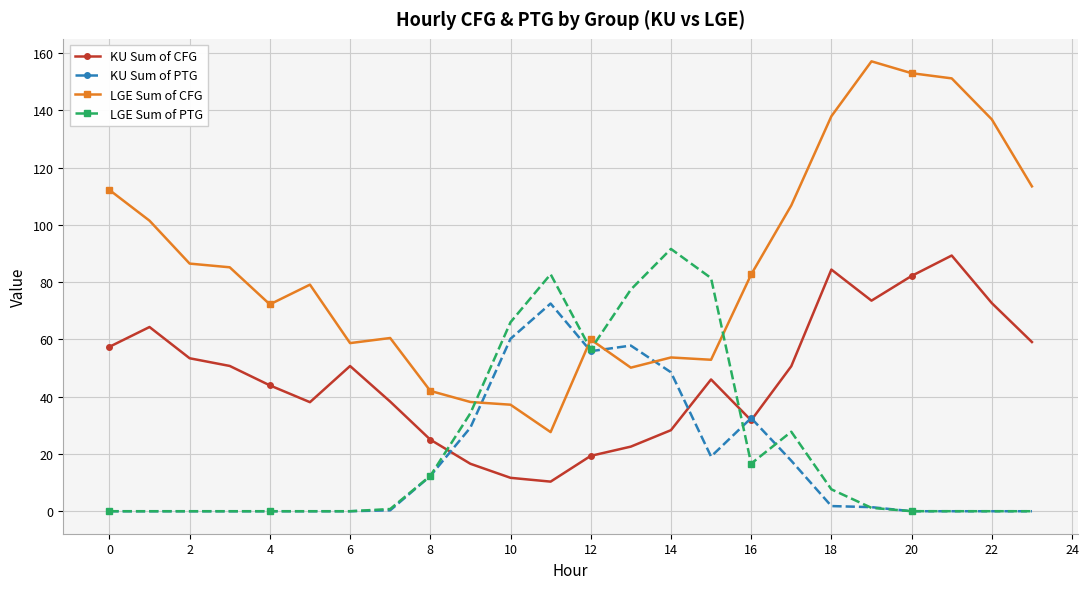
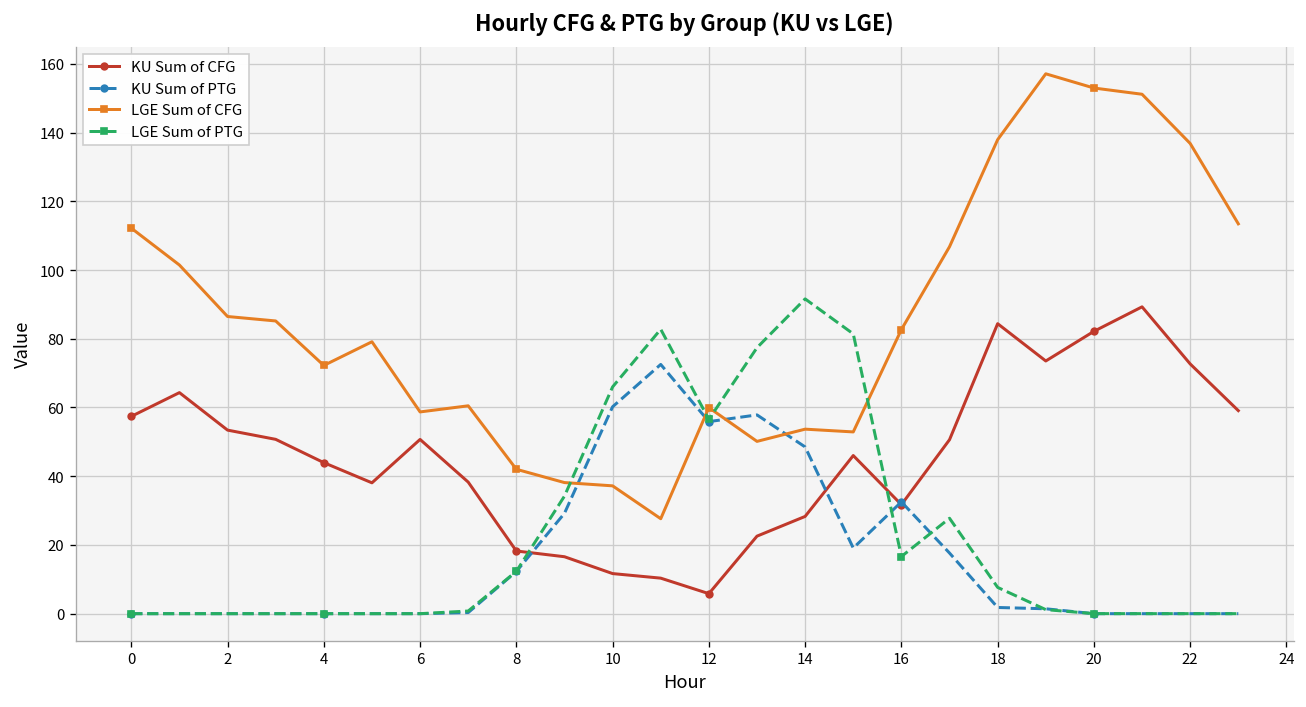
KU Sum of CFG, 8: 25 -> 18
KU Sum of CFG, 12: 19 -> 6
